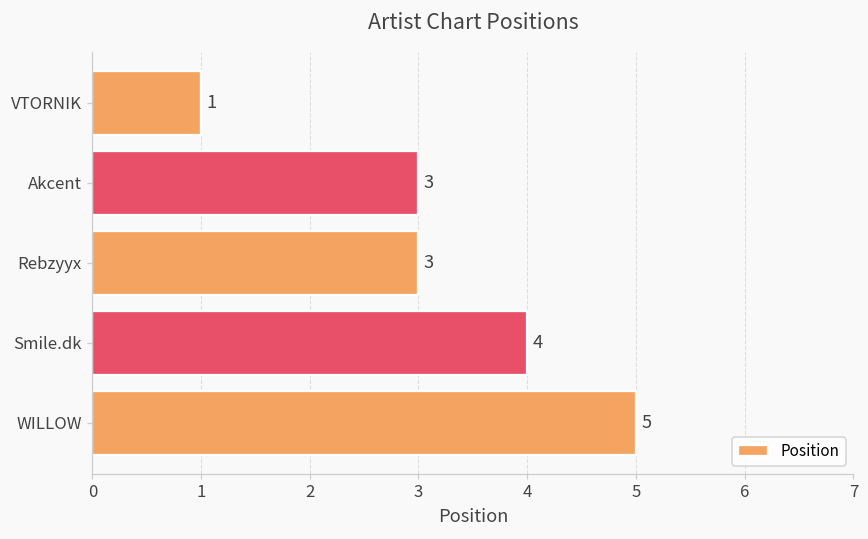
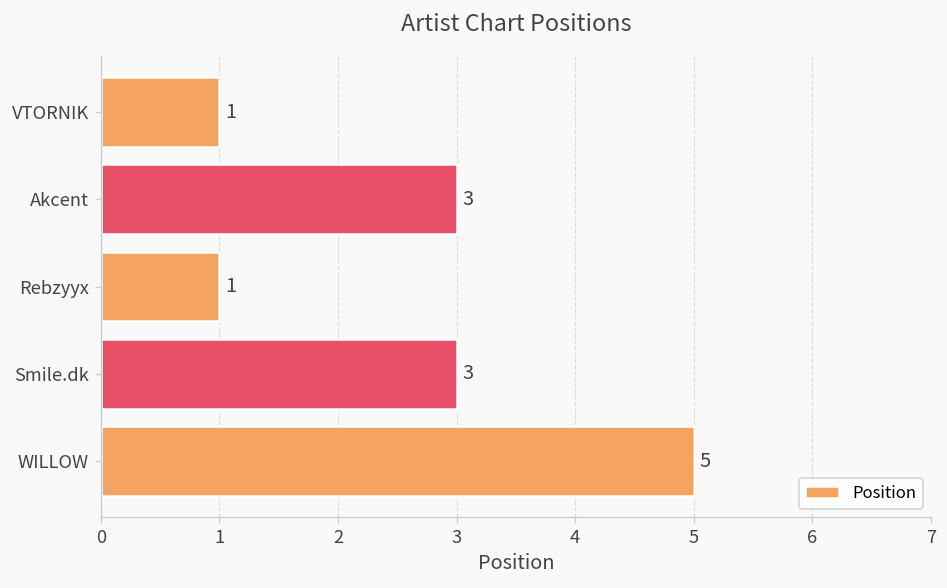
Rebzyyx: 3 -> 1
Smile.dk: 4 -> 3
